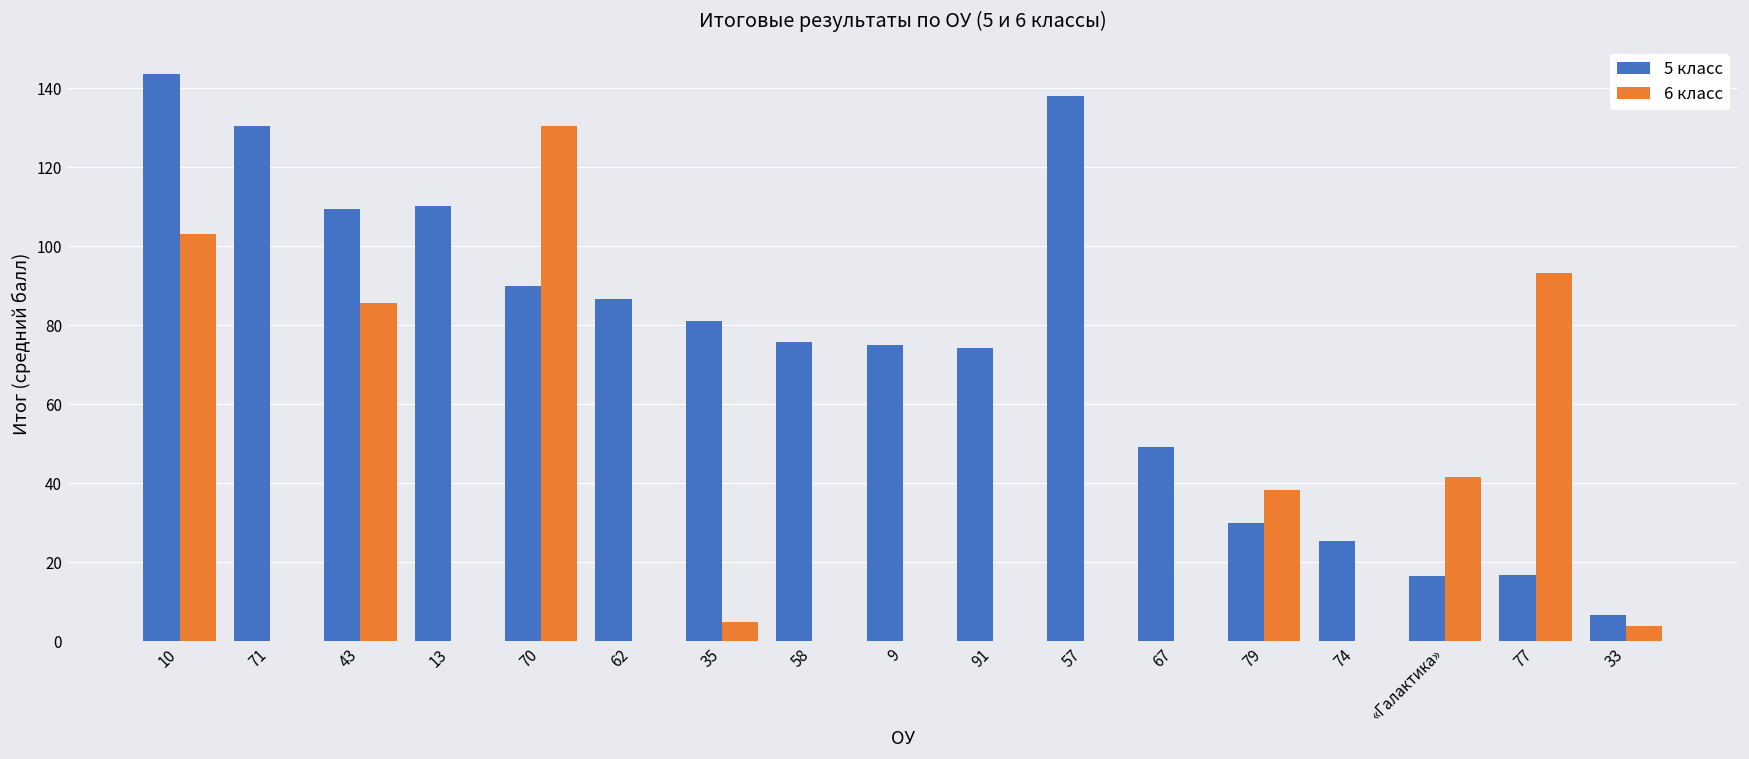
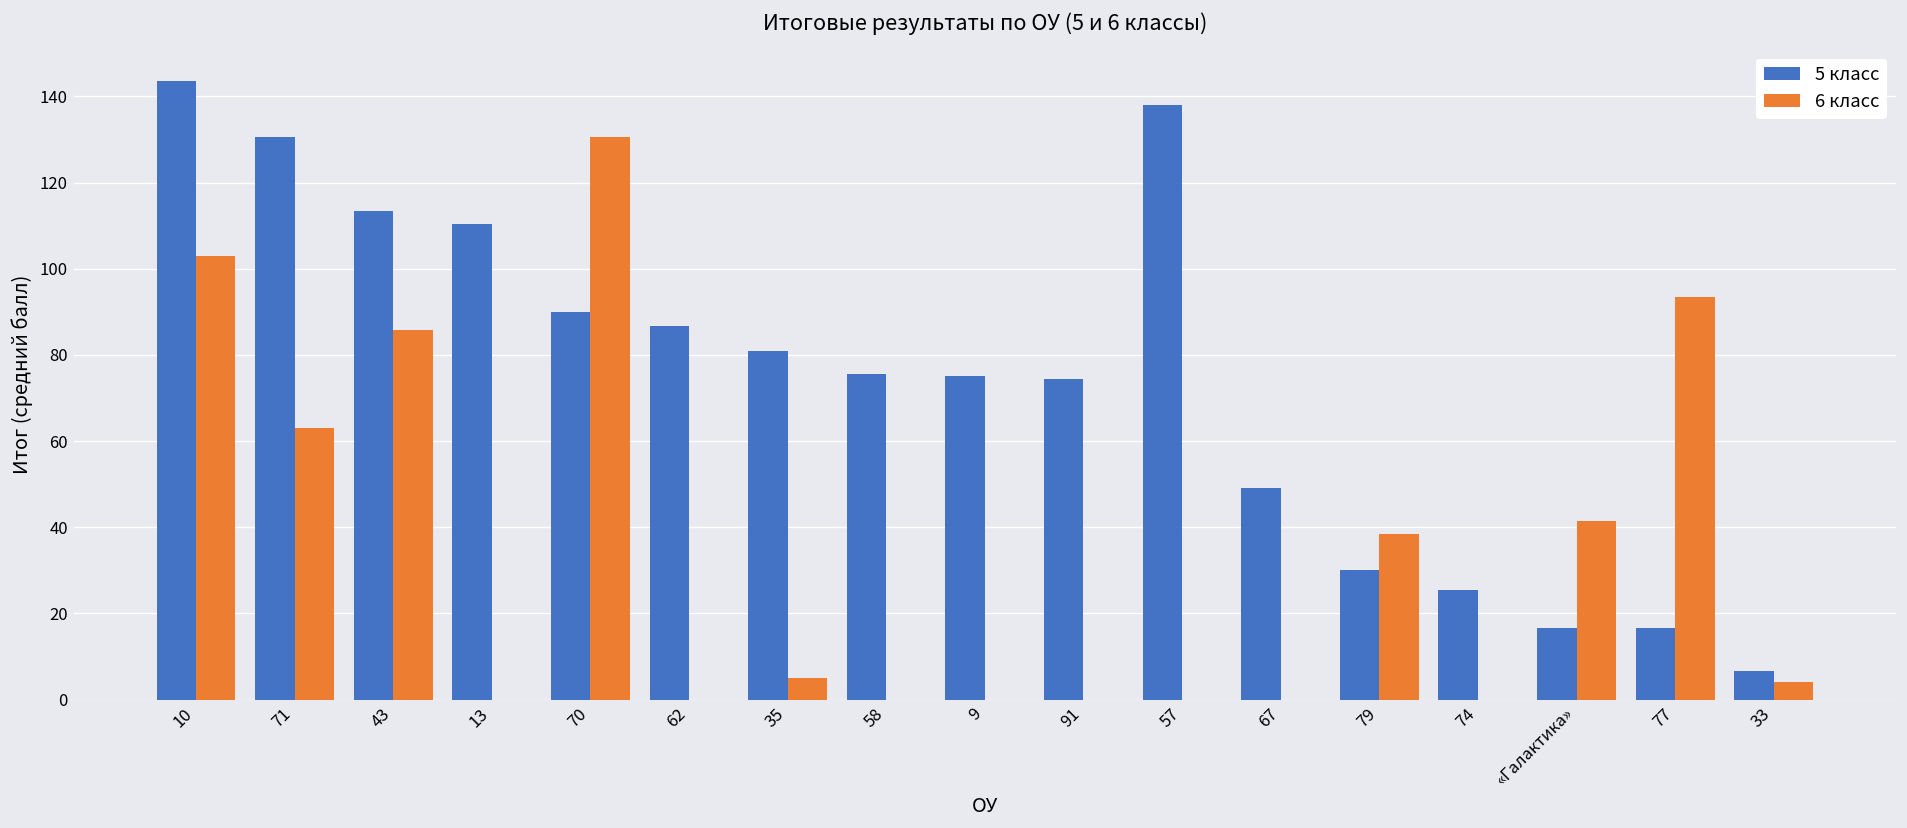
6 класс, 71: 0 -> 63
5 класс, 43: 110 -> 113
